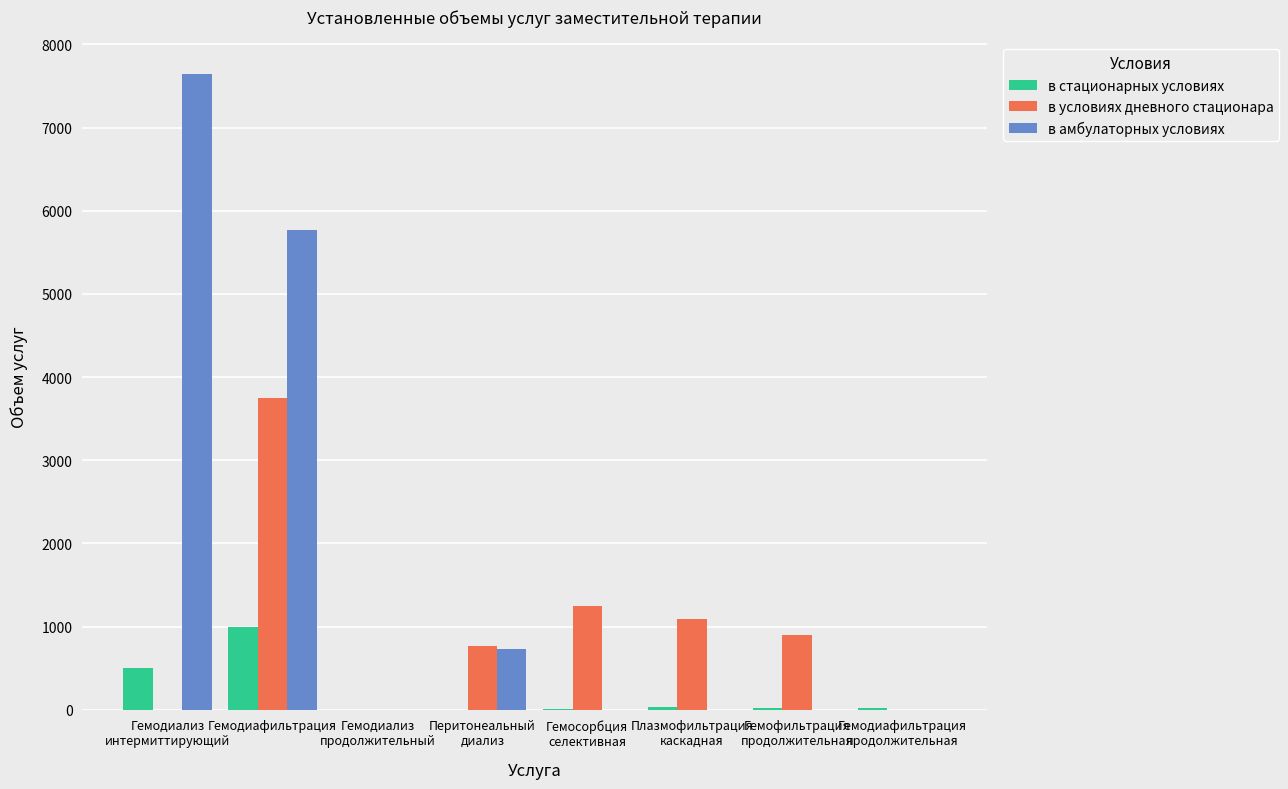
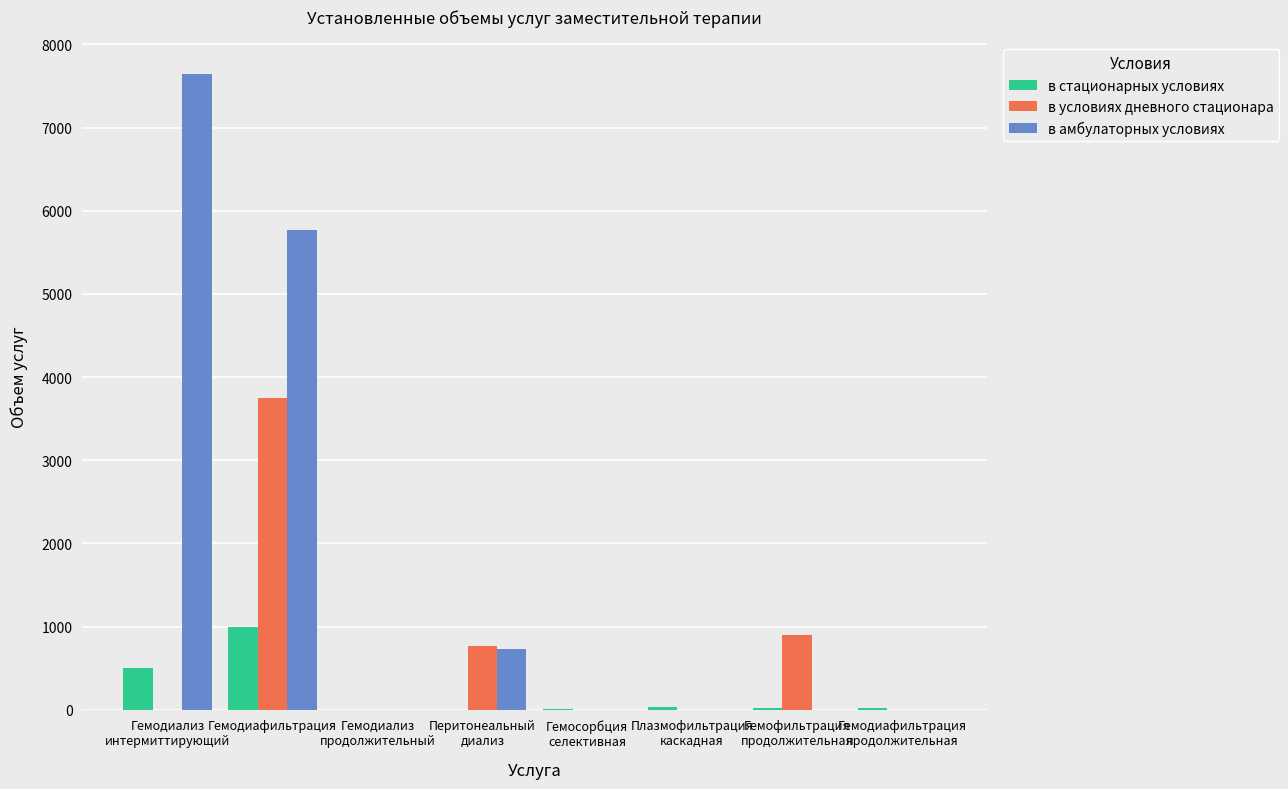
в условиях дневного стационара, Гемосорбция селективная: 1300 -> 0
в условиях дневного стационара, Плазмофильтрация каскадная: 1100 -> 0
